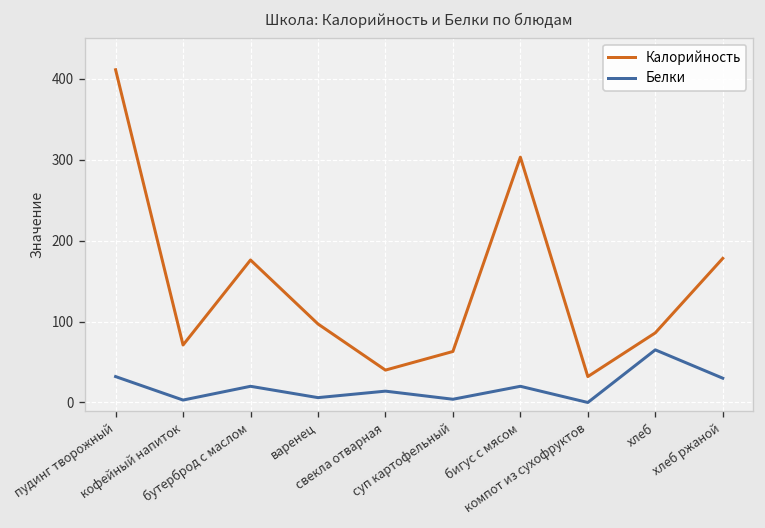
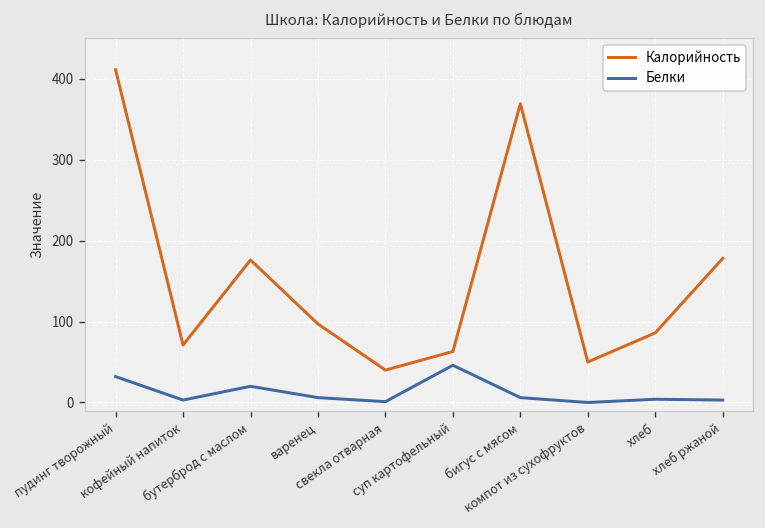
Белки, свекла отварная: 10 -> 0
Белки, суп картофельный: 0 -> 50
Калорийность, бигус с мясом: 300 -> 370
Белки, бигус с мясом: 20 -> 10
Калорийность, компот из сухофруктов: 30 -> 50
Белки, хлеб: 70 -> 0
Белки, хлеб ржаной: 30 -> 0
